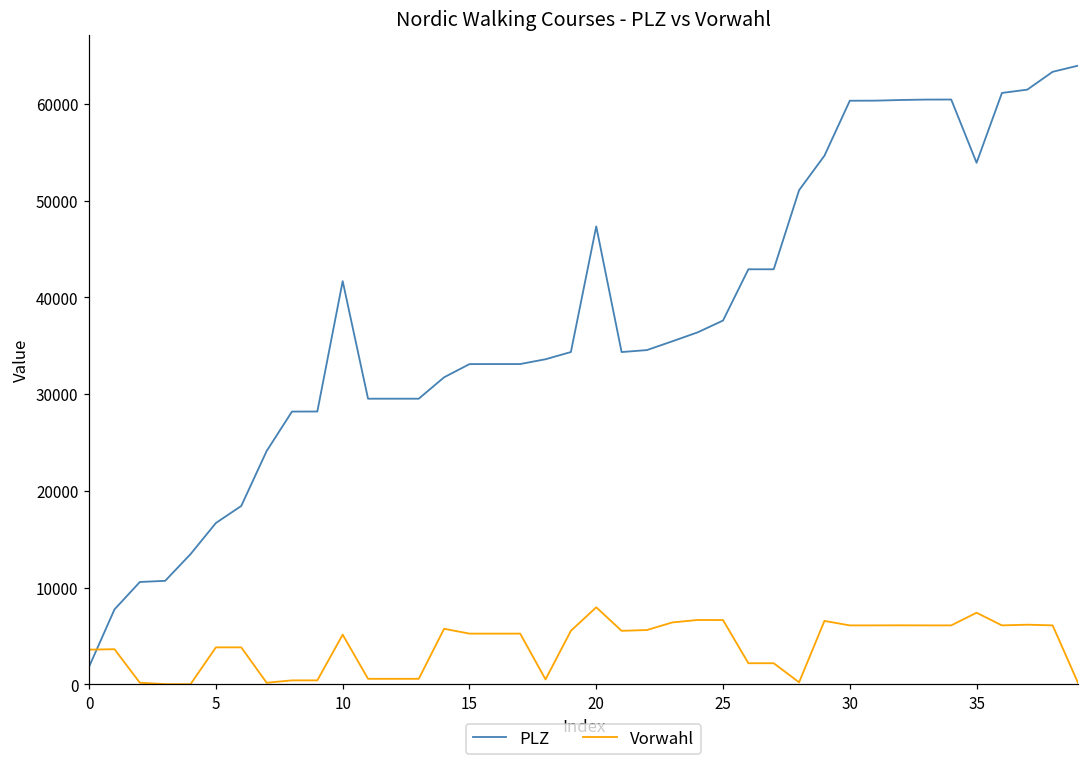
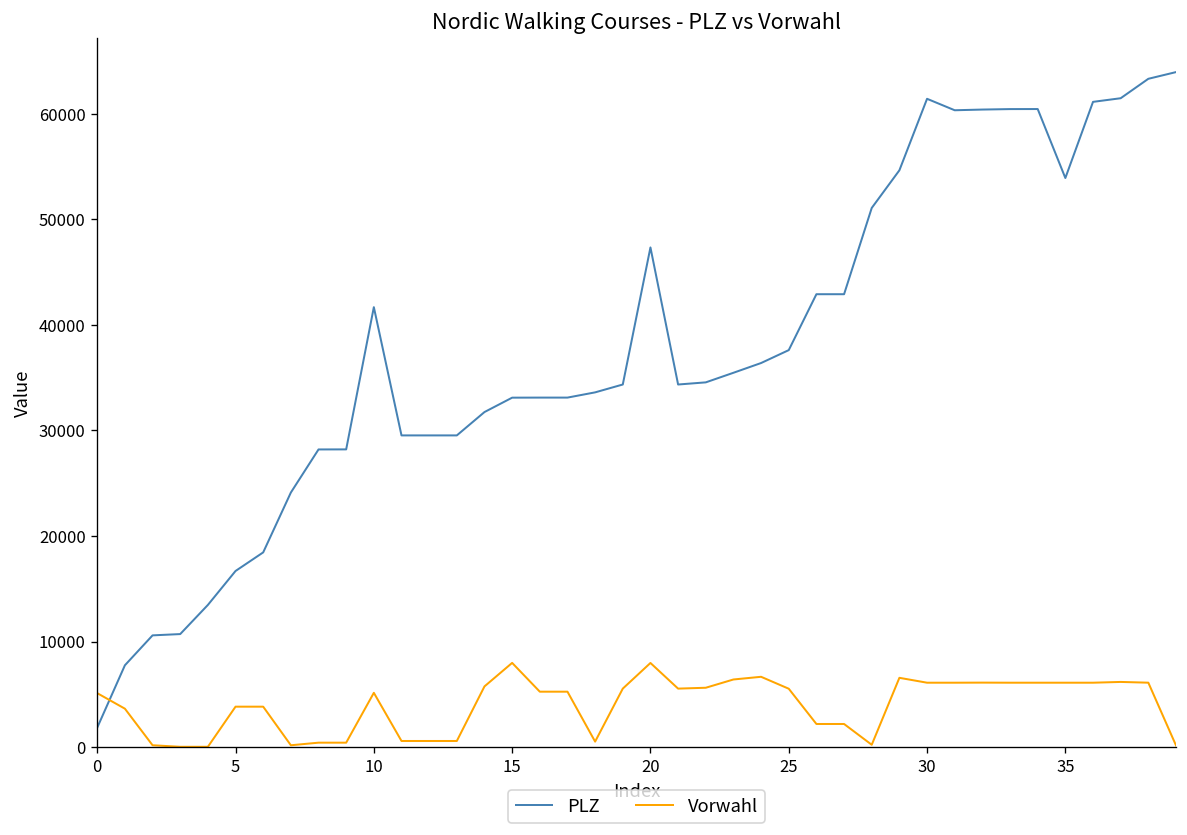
Vorwahl, 0: 4000 -> 5000
Vorwahl, 15: 5000 -> 8000
Vorwahl, 25: 7000 -> 6000
PLZ, 30: 60000 -> 61000
Vorwahl, 35: 7000 -> 6000
